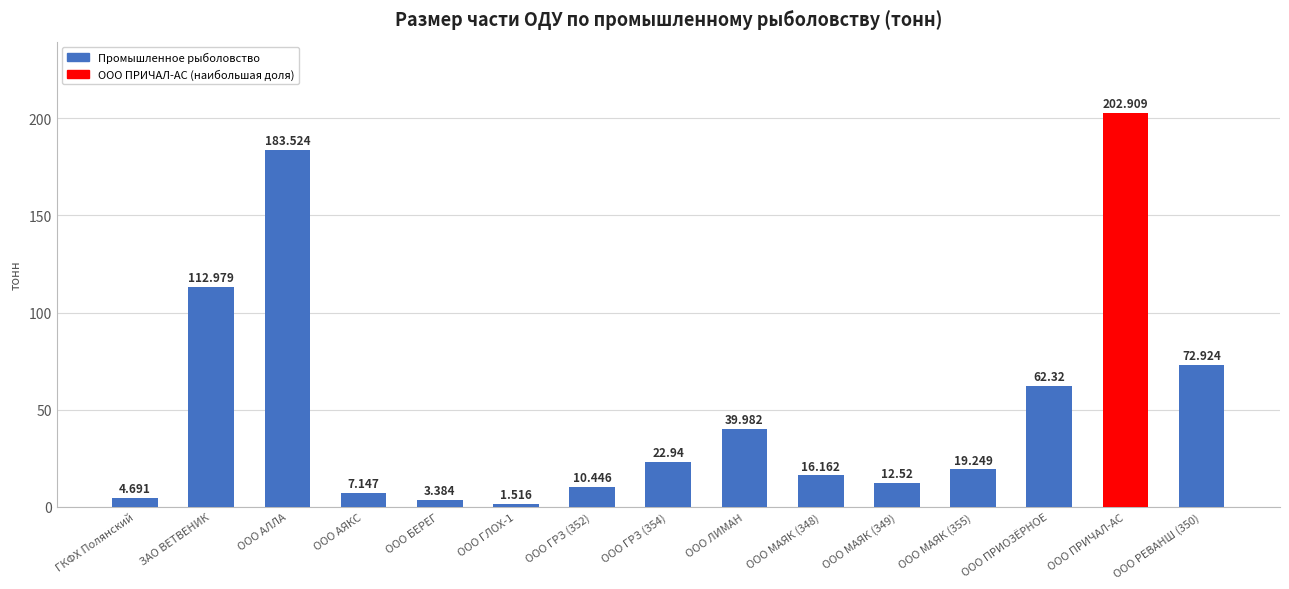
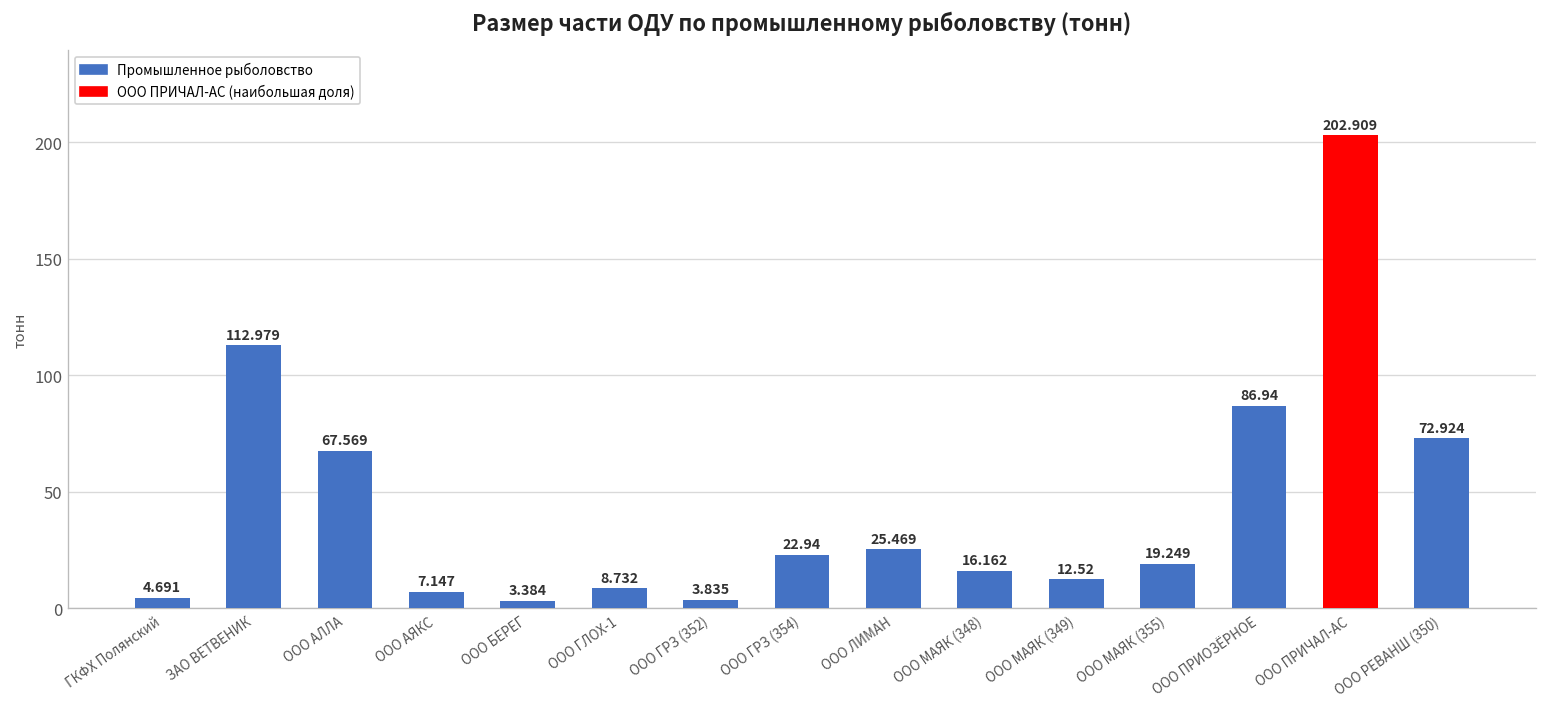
ООО АЛЛА: 183.524 -> 67.569
ООО ГЛОХ-1: 1.516 -> 8.732
ООО ГРЗ (352): 10.446 -> 3.835
ООО ЛИМАН: 39.982 -> 25.469
ООО ПРИОЗЁРНОЕ: 62.32 -> 86.94
